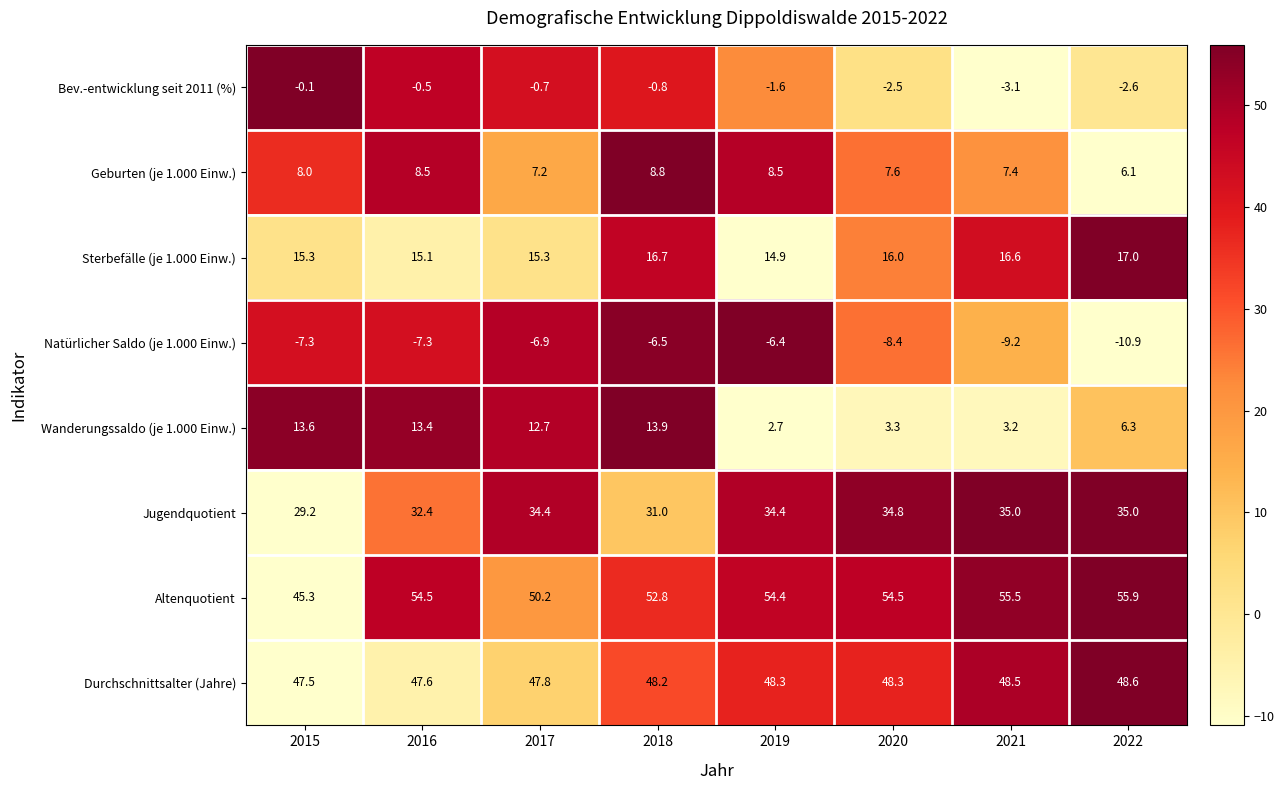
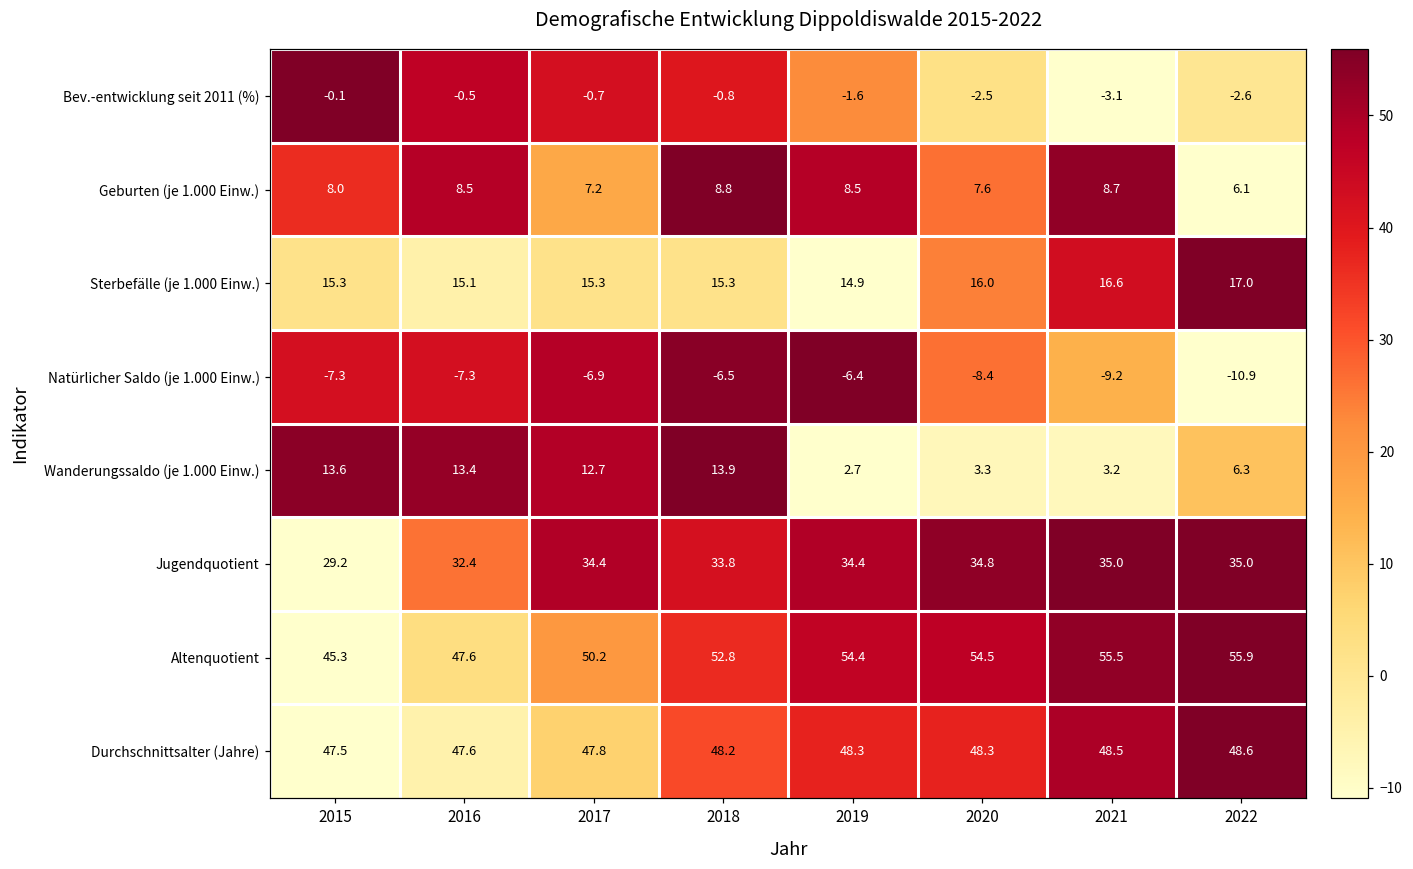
Geburten (je 1.000 Einw.), 2021: 7.4 -> 8.7
Sterbefälle (je 1.000 Einw.), 2018: 16.7 -> 15.3
Jugendquotient, 2018: 31.0 -> 33.8
Altenquotient, 2016: 54.5 -> 47.6
